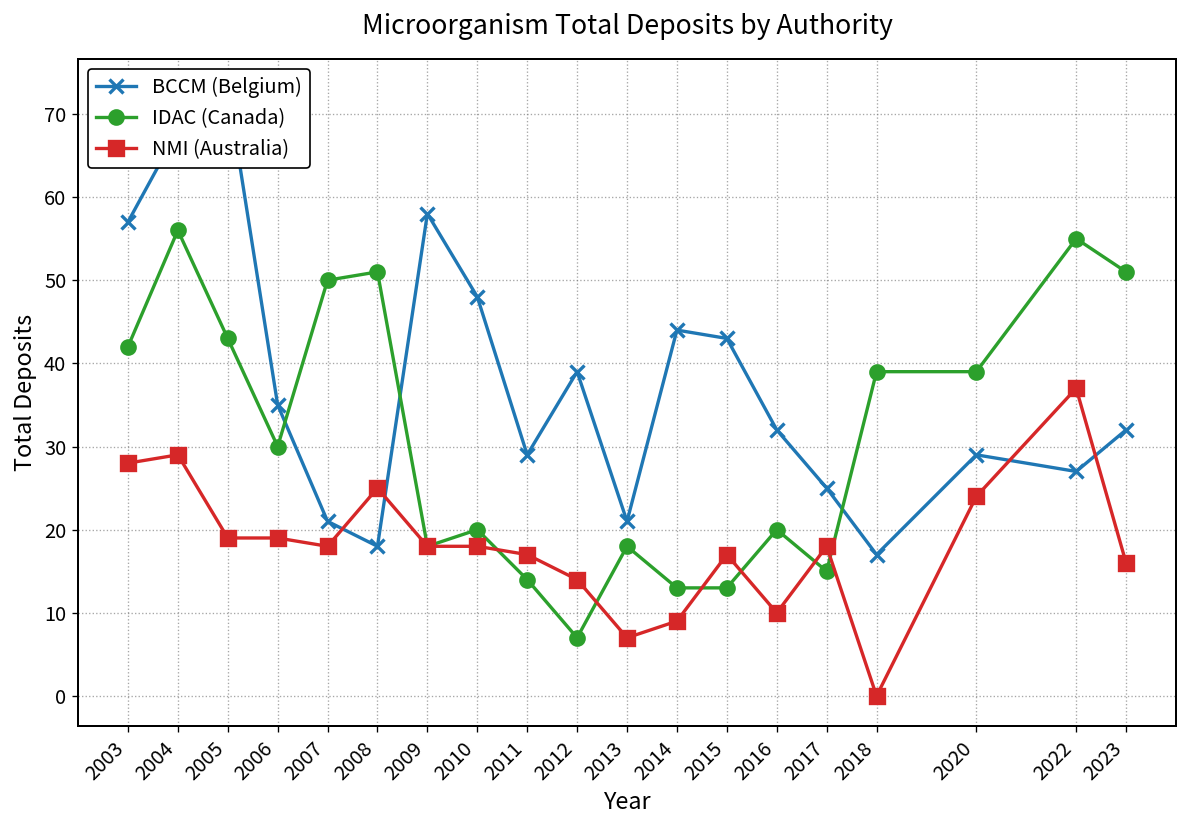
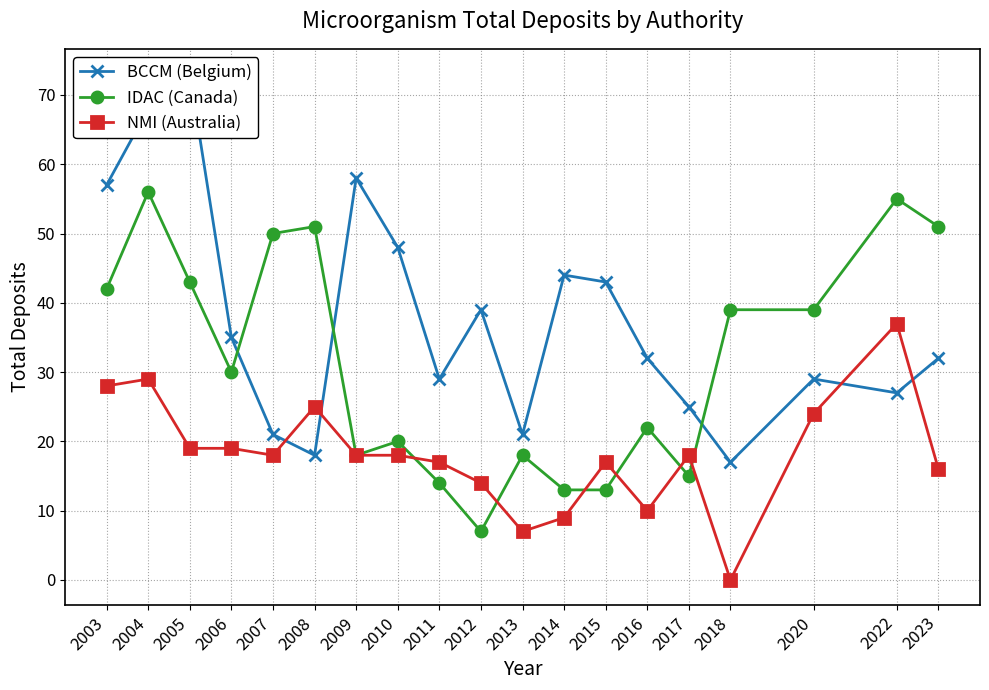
IDAC (Canada), 2016: 20 -> 22
